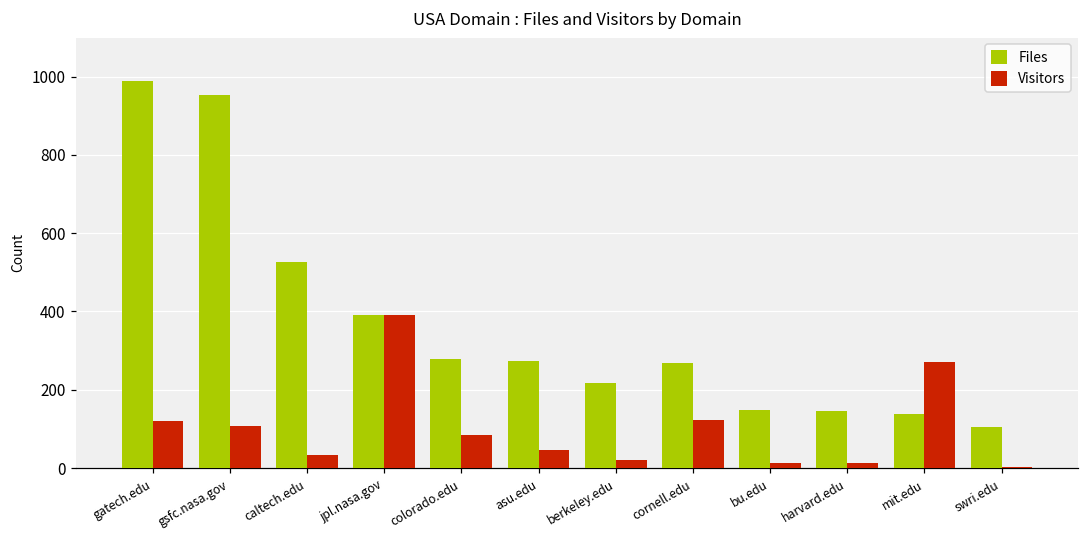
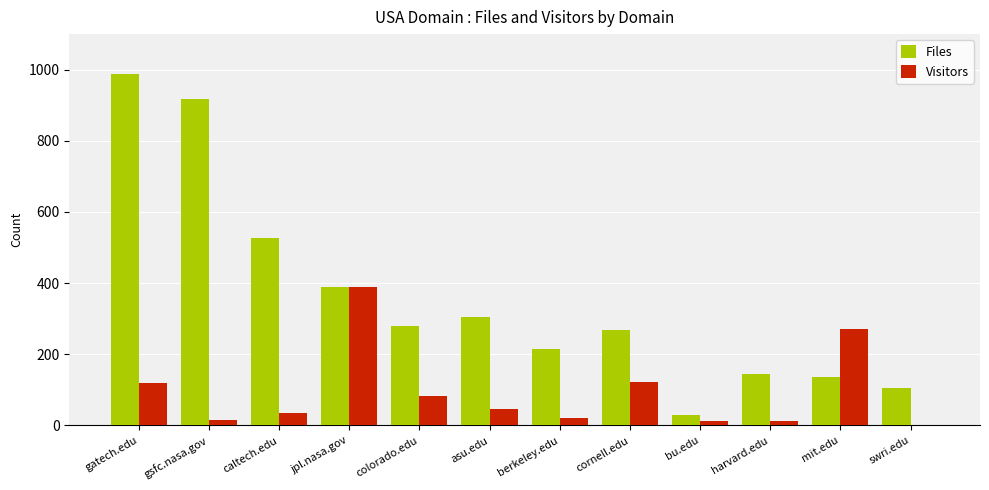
Files, gsfc.nasa.gov: 950 -> 920
Visitors, gsfc.nasa.gov: 110 -> 10
Files, asu.edu: 270 -> 310
Files, bu.edu: 150 -> 30
